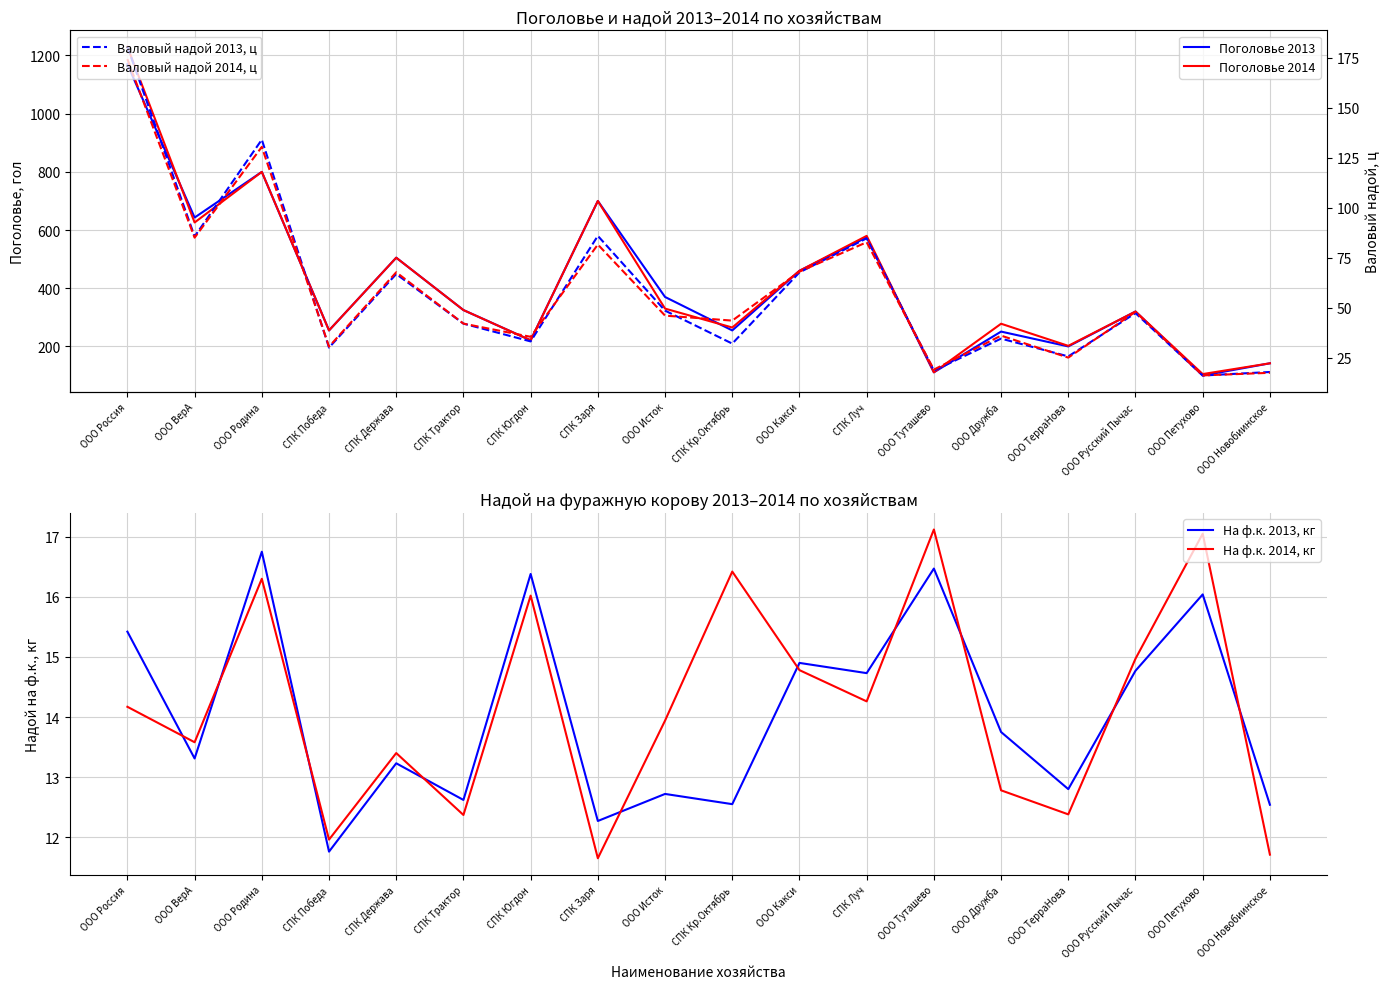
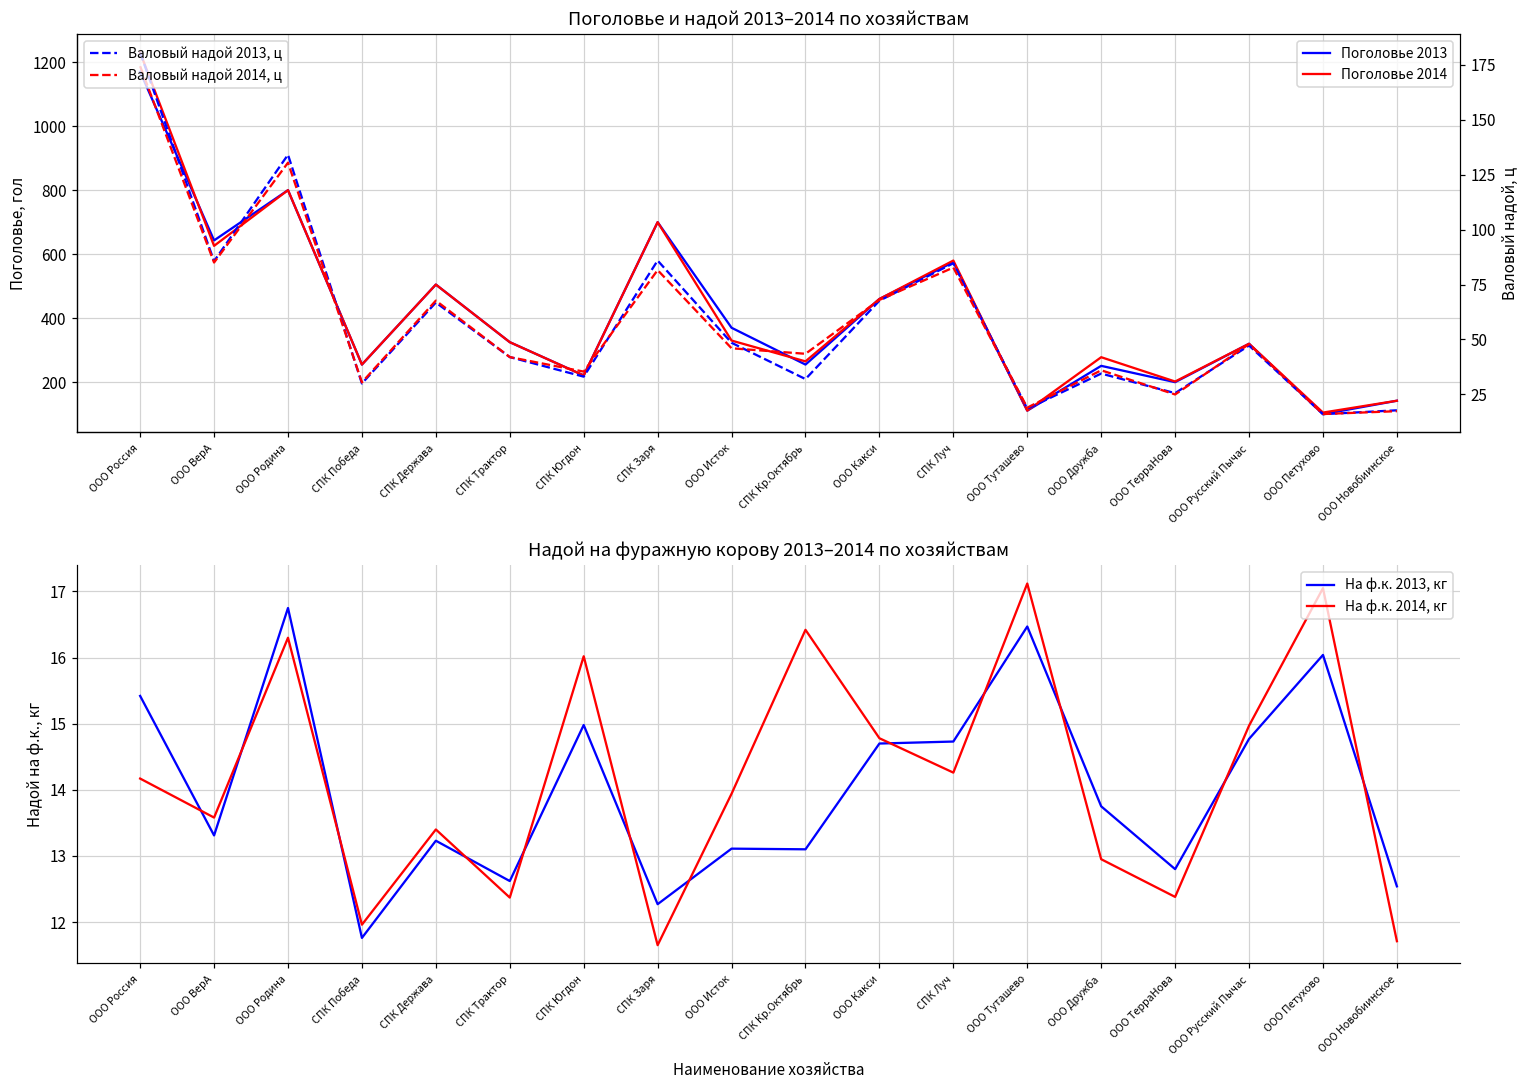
Надой на фуражную корову 2013–2014 по хозяйствам, На ф.к. 2013, кг, СПК Югдон: 16.4 -> 15.0
Надой на фуражную корову 2013–2014 по хозяйствам, На ф.к. 2013, кг, ООО Исток: 12.7 -> 13.1
Надой на фуражную корову 2013–2014 по хозяйствам, На ф.к. 2013, кг, СПК Кр.Октябрь: 12.6 -> 13.1
Надой на фуражную корову 2013–2014 по хозяйствам, На ф.к. 2013, кг, ООО Какси: 14.9 -> 14.7
Надой на фуражную корову 2013–2014 по хозяйствам, На ф.к. 2014, кг, ООО Дружба: 12.8 -> 13.0
